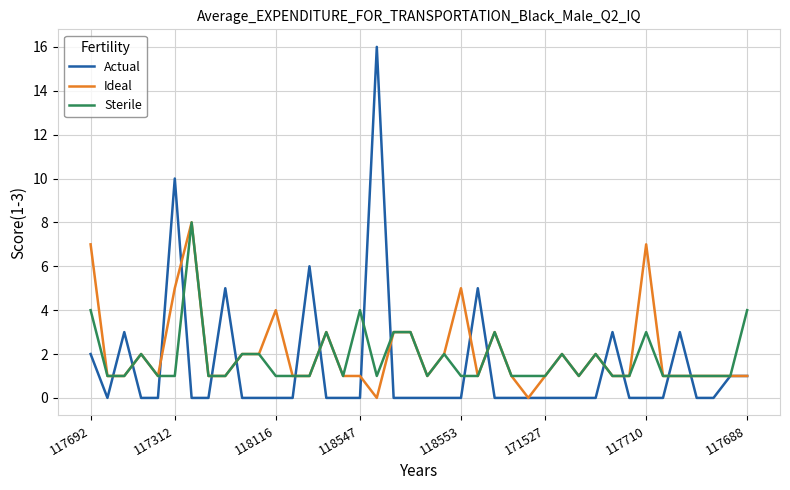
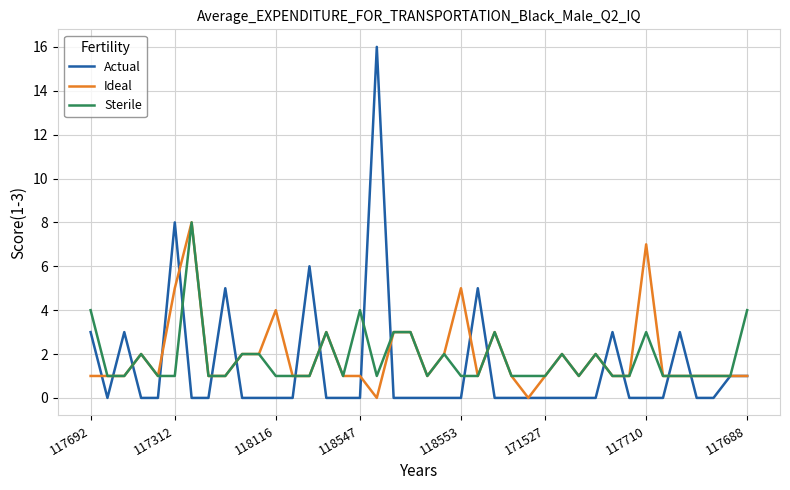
Actual, 117692: 2 -> 3
Ideal, 117692: 7 -> 1
Actual, 117312: 10 -> 8
